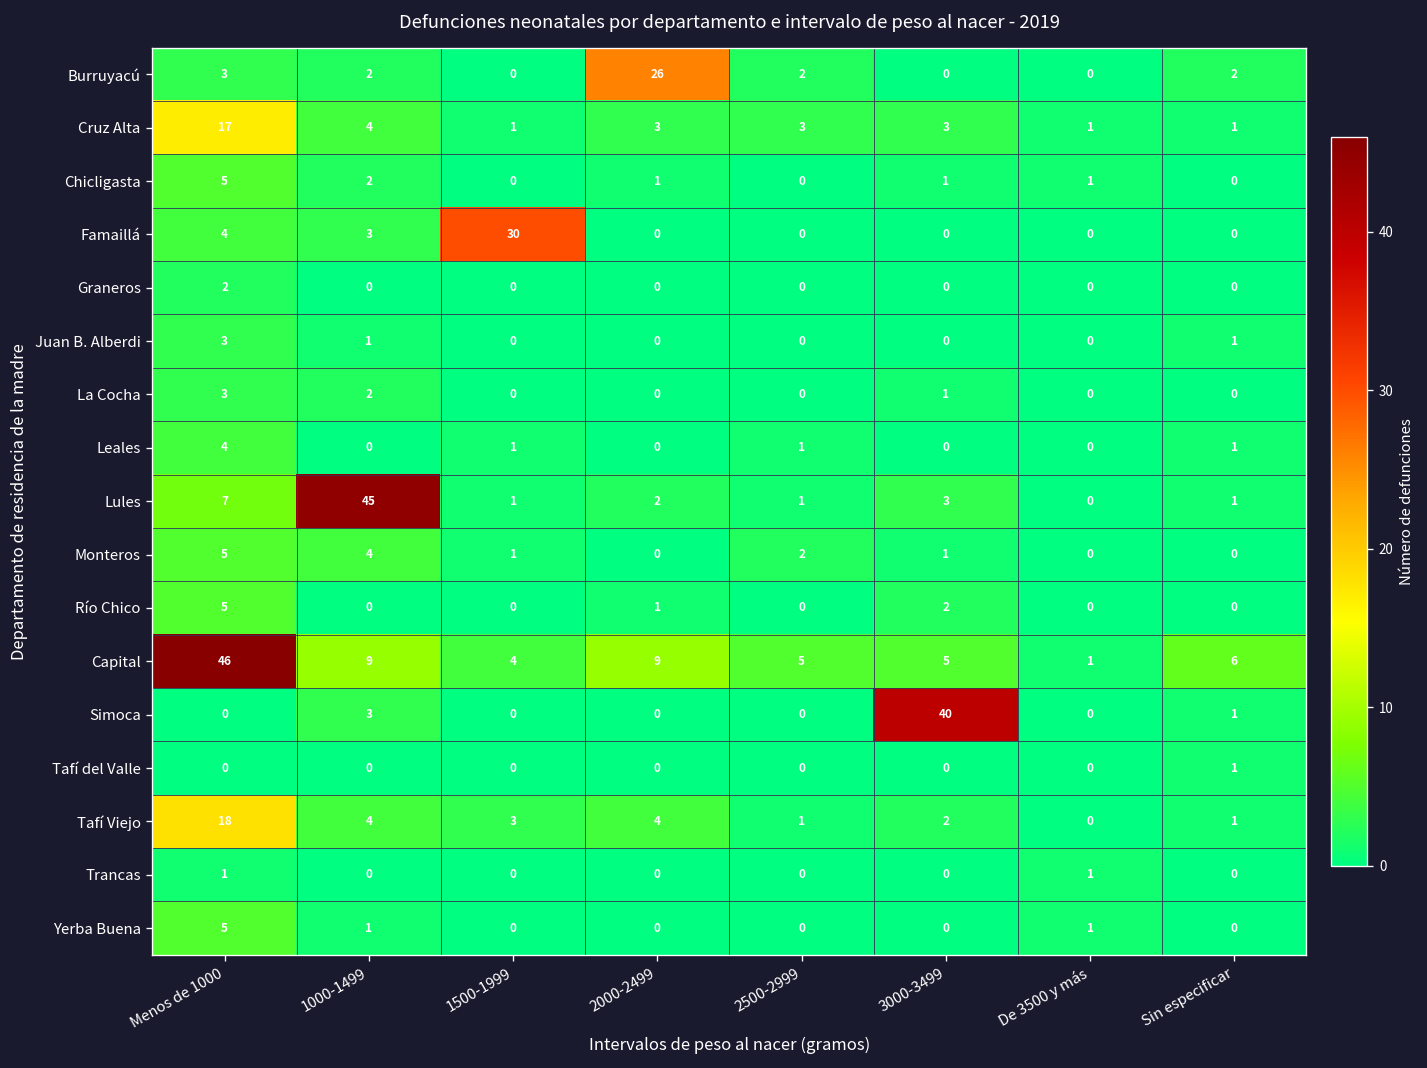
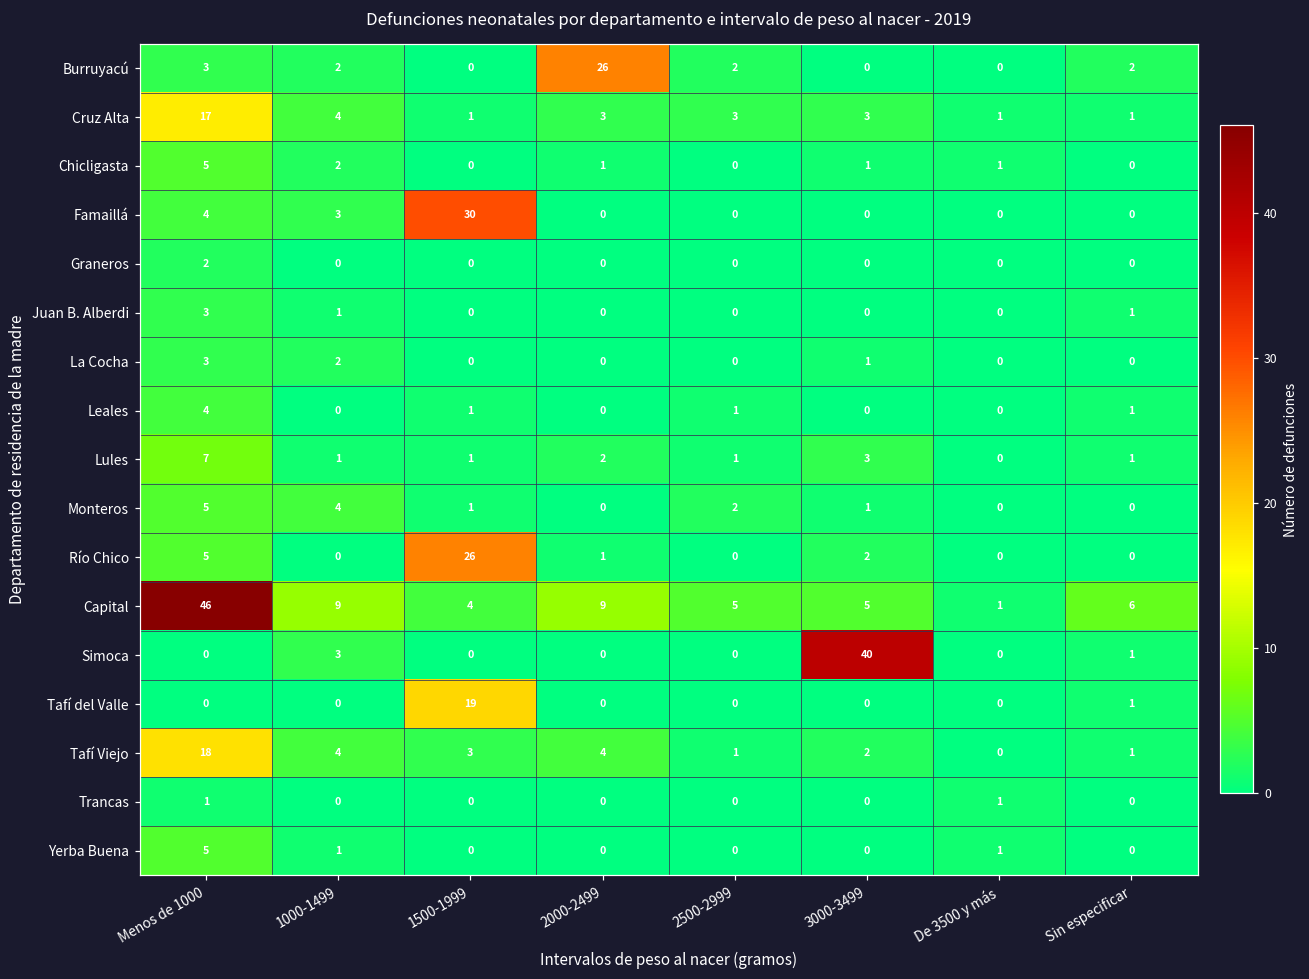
Lules, 1000-1499: 45 -> 1
Río Chico, 1500-1999: 0 -> 26
Tafí del Valle, 1500-1999: 0 -> 19
